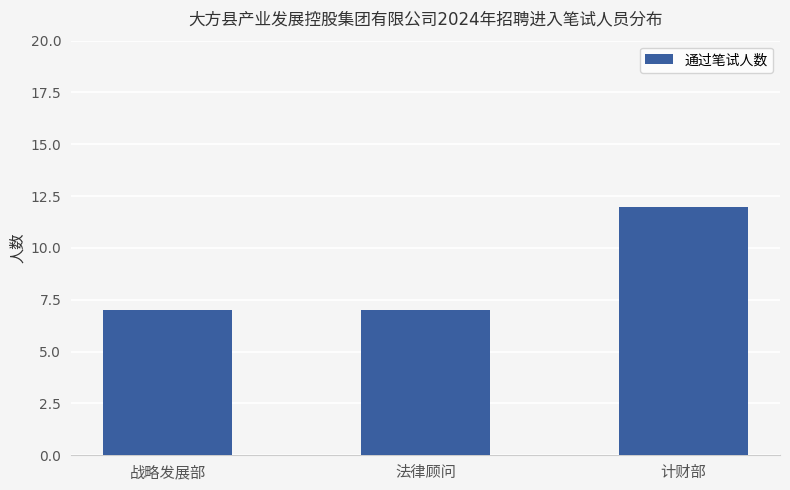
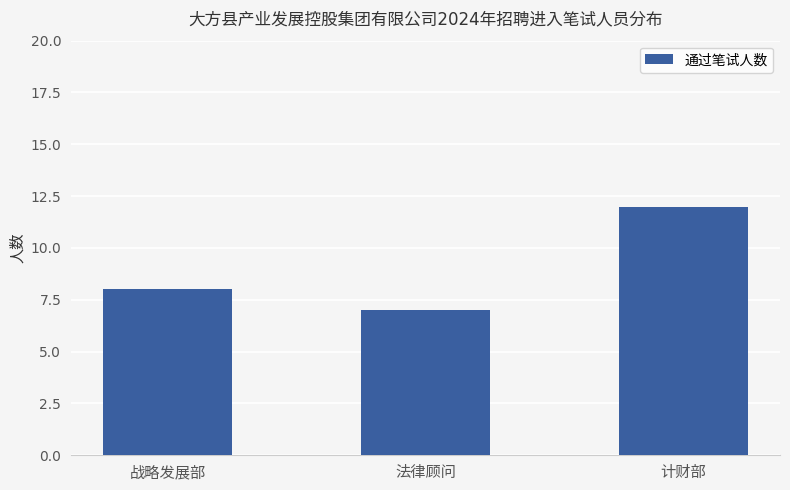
战略发展部: 7 -> 8
